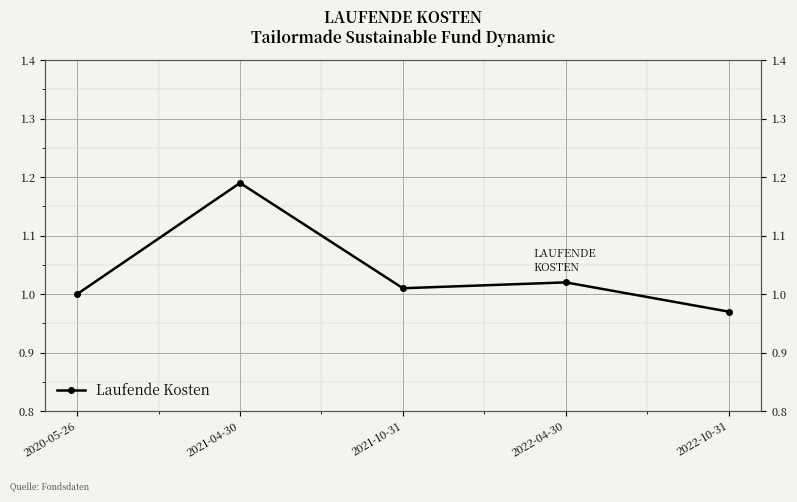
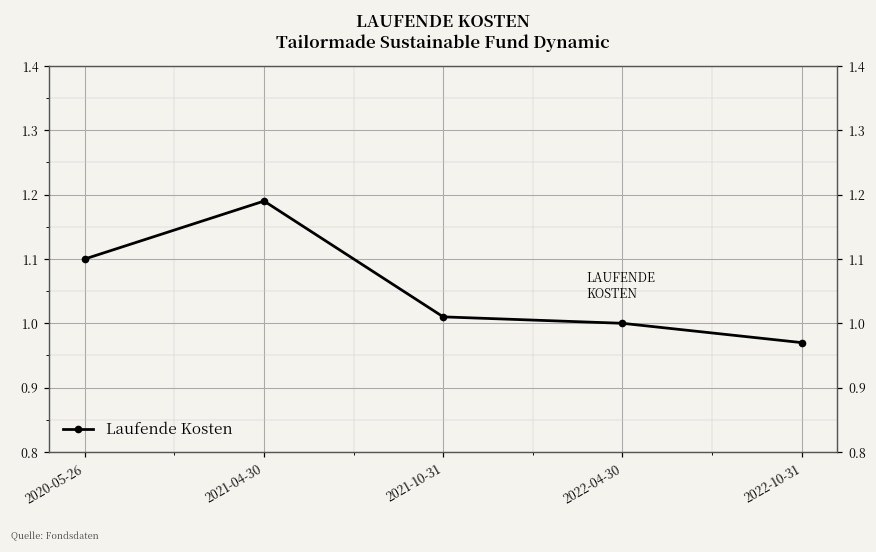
2020-05-26: 1.0 -> 1.1
2022-04-30: 1.02 -> 1.00
